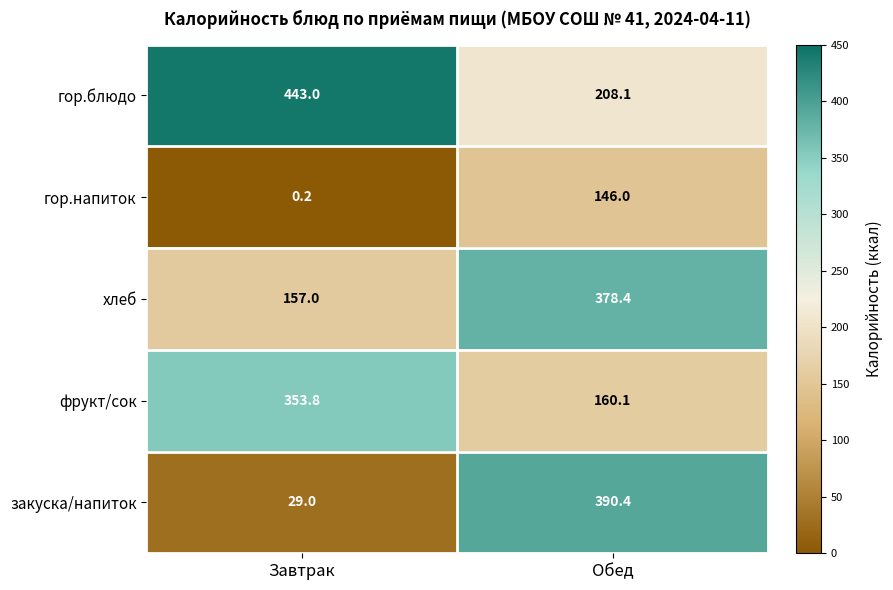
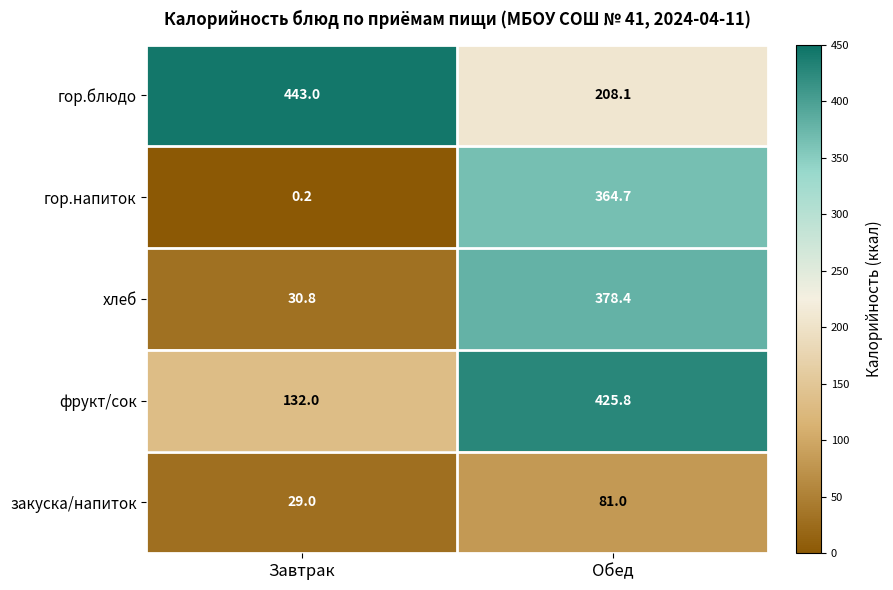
гор.напиток, Обед: 146.0 -> 364.7
хлеб, Завтрак: 157.0 -> 30.8
фрукт/сок, Завтрак: 353.8 -> 132.0
фрукт/сок, Обед: 160.1 -> 425.8
закуска/напиток, Обед: 390.4 -> 81.0
